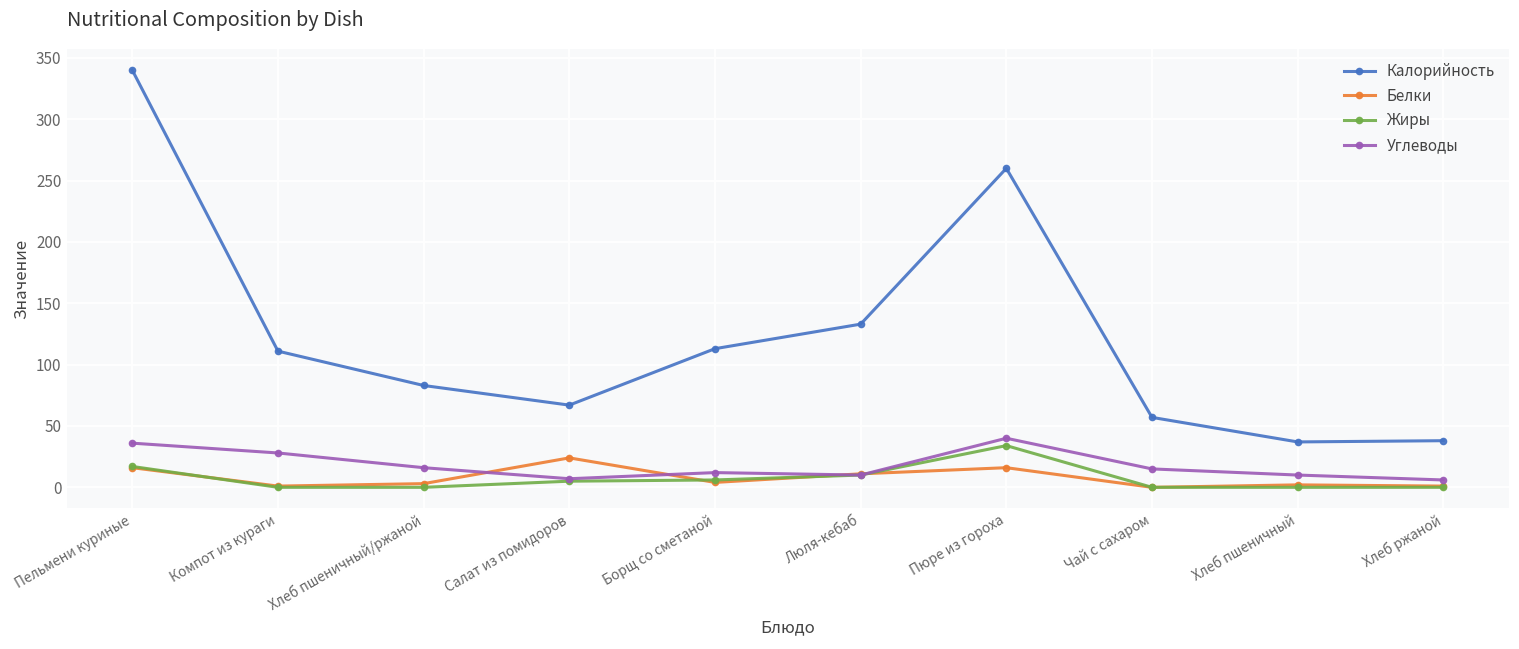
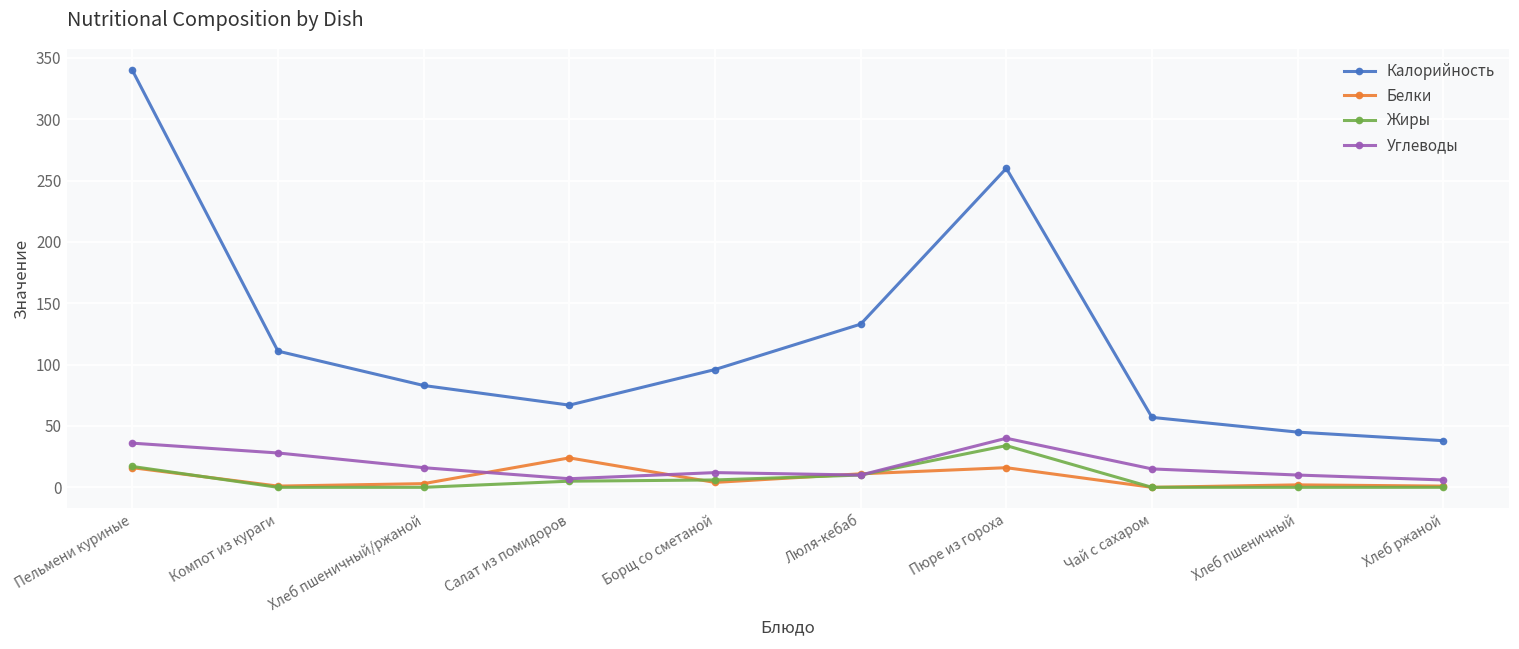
Калорийность, Борщ со сметаной: 113 -> 96
Калорийность, Хлеб пшеничный: 37 -> 45
